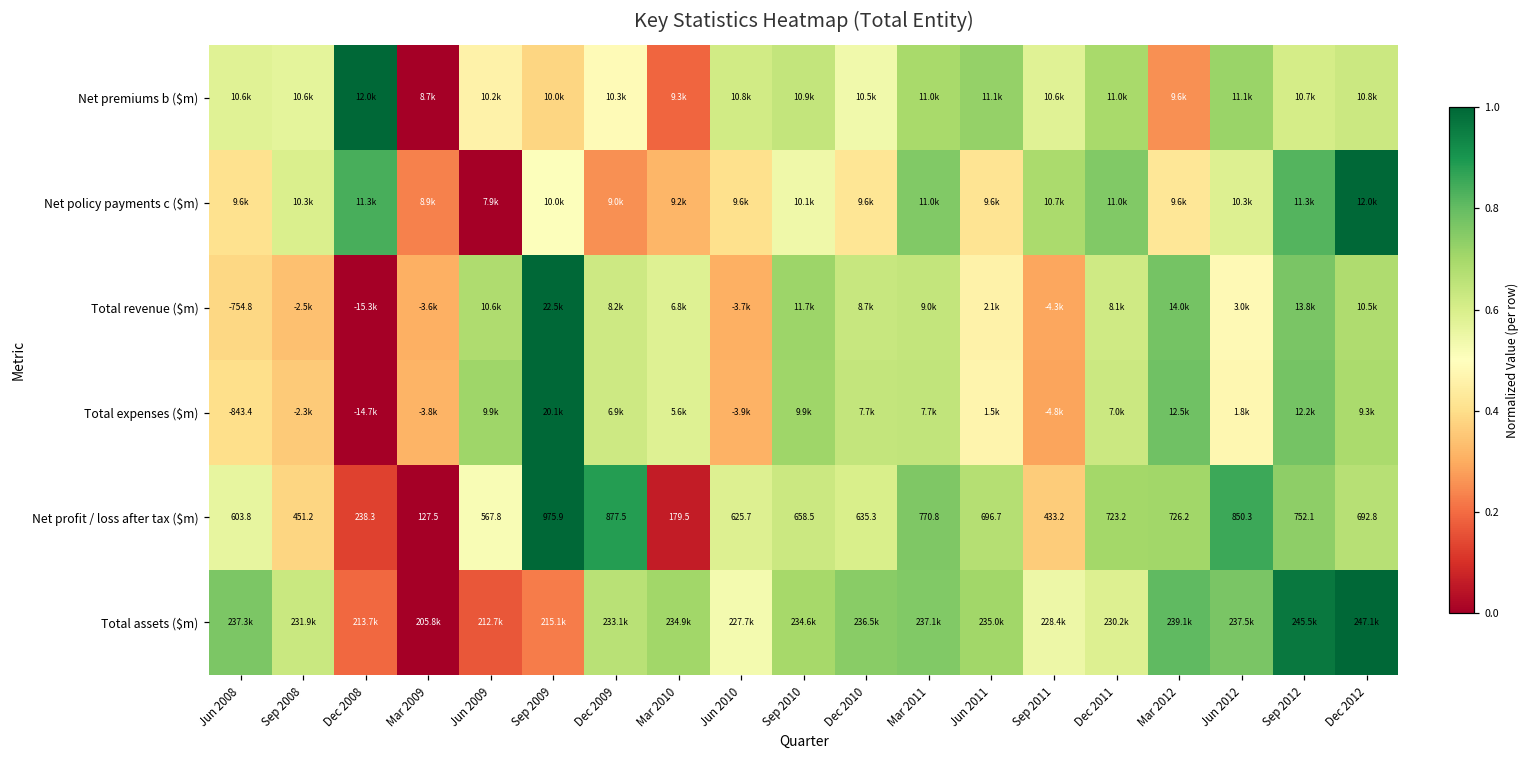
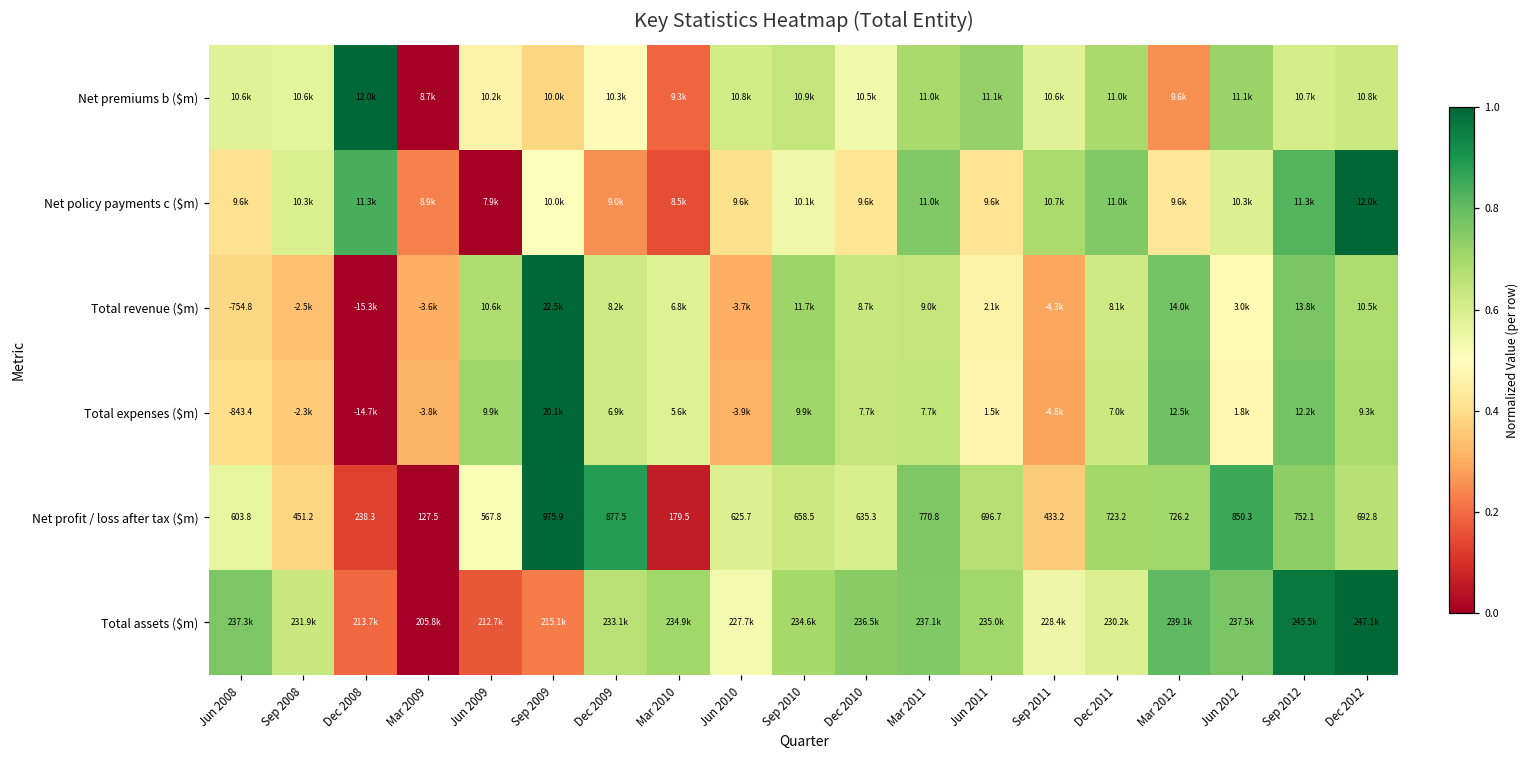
Net policy payments c ($m), Mar 2010: 9.2k -> 8.5k
